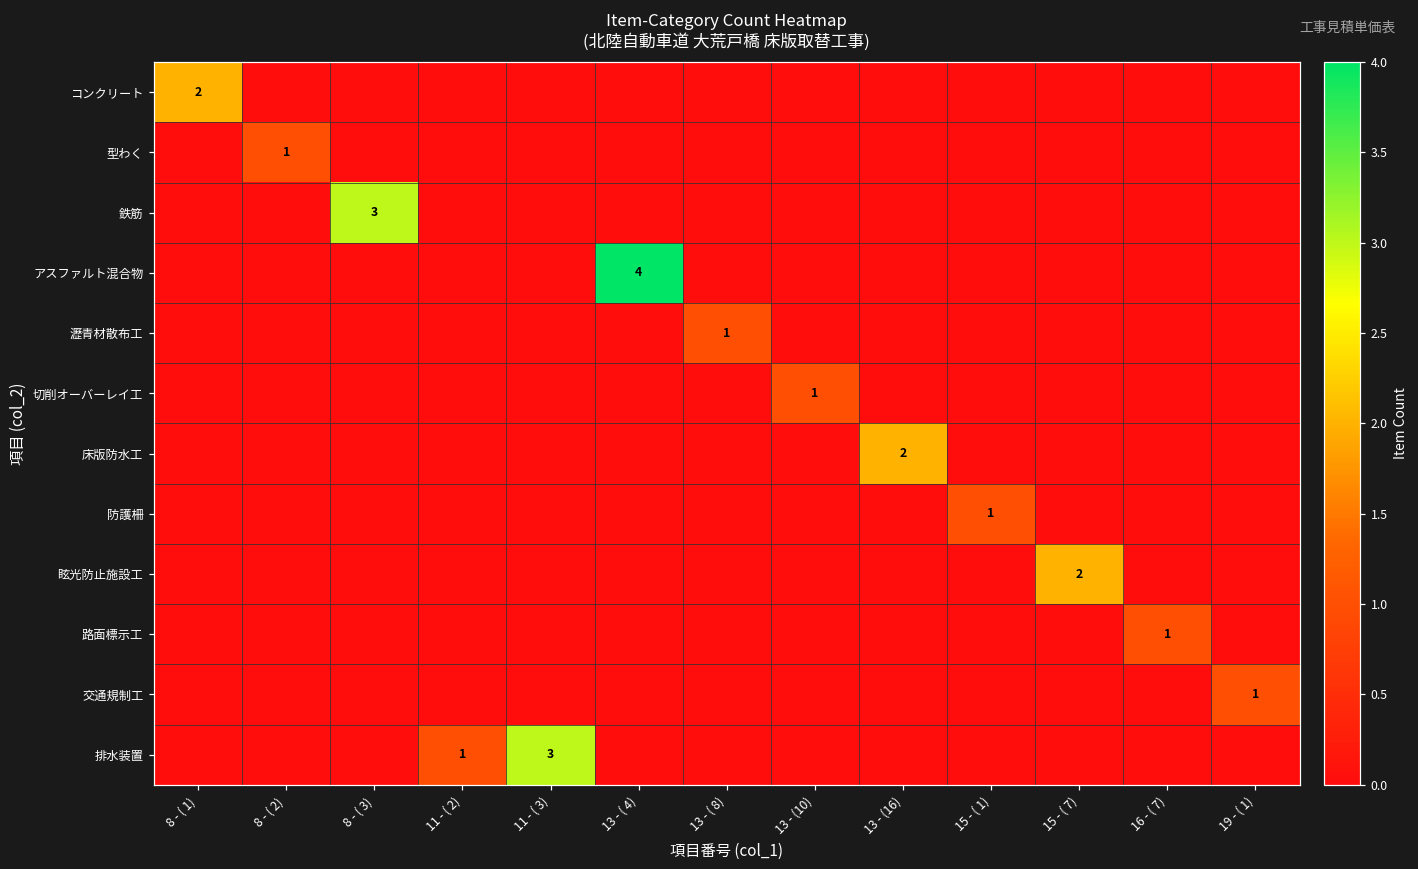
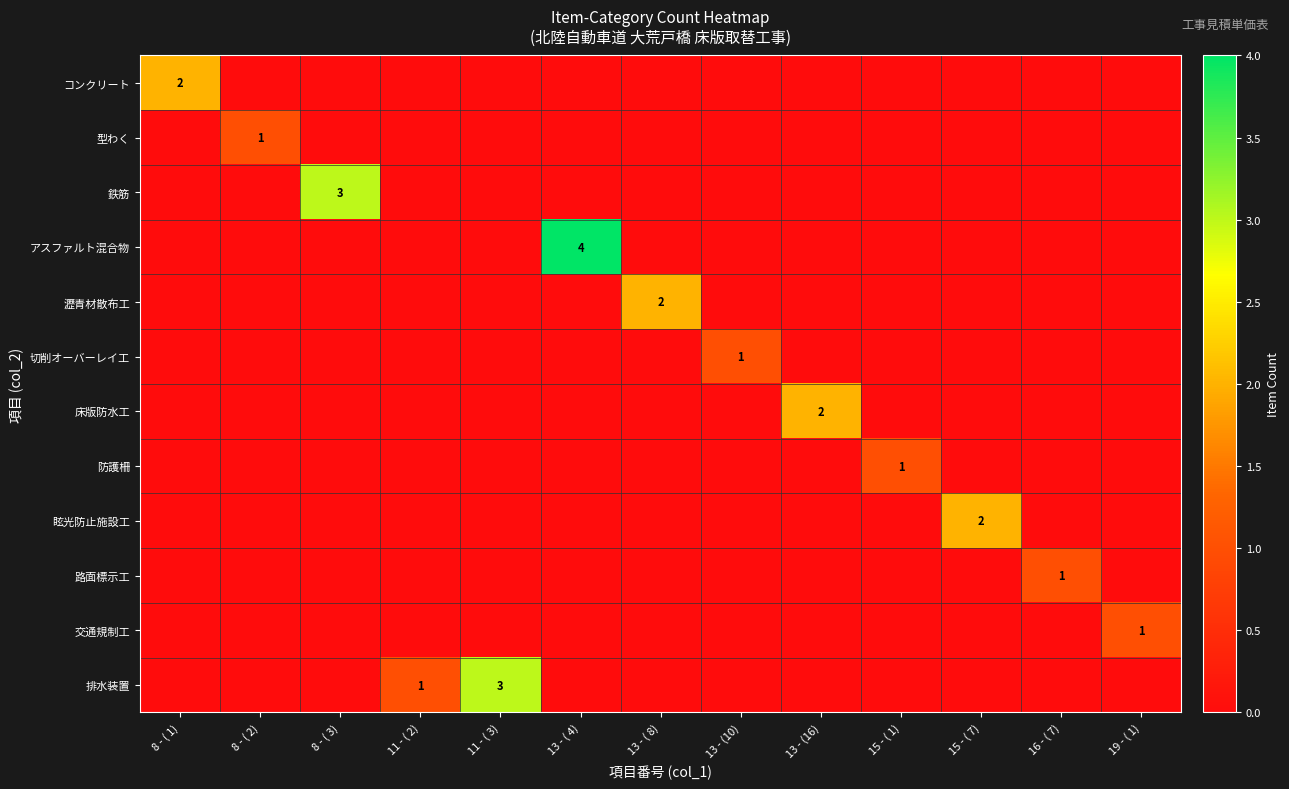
瀝青材散布工, 13 - ( 8): 1 -> 2
